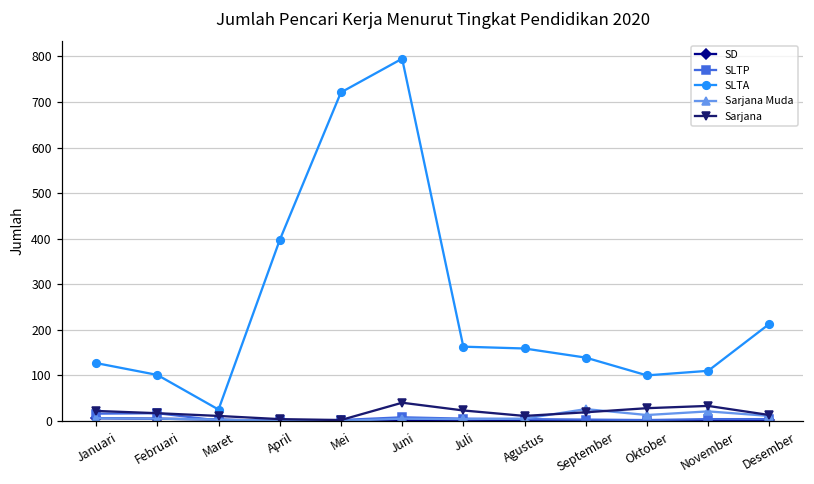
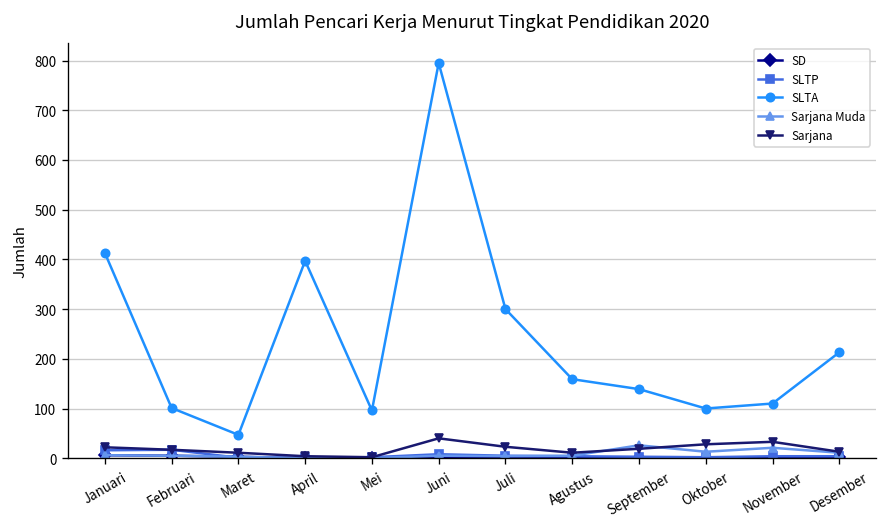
SLTA, Januari: 130 -> 410
SLTA, Maret: 30 -> 50
SLTA, Mei: 720 -> 100
SLTA, Juli: 160 -> 300
